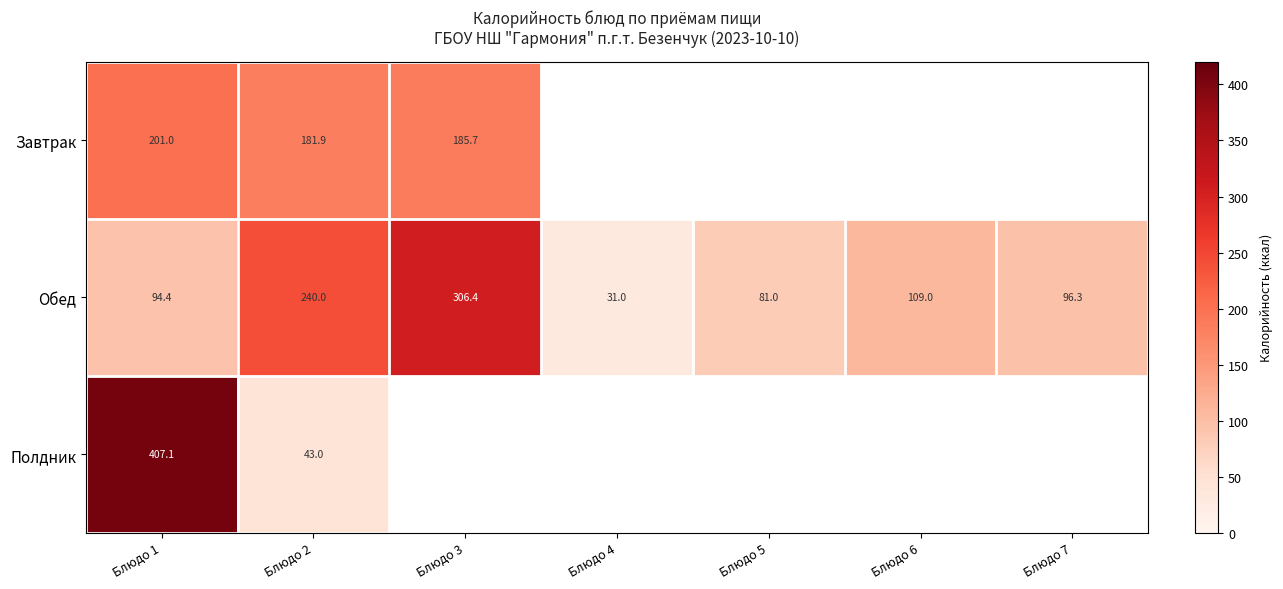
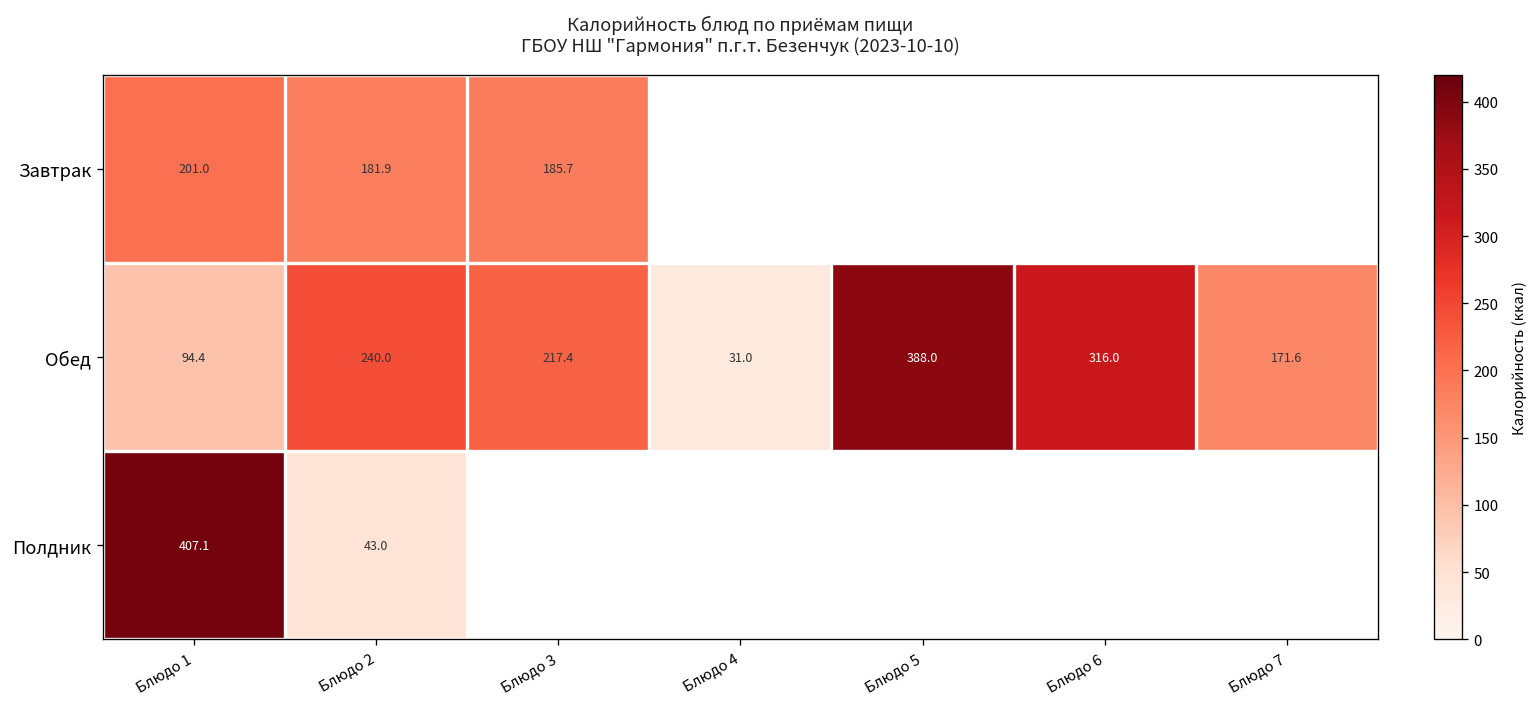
Обед, Блюдо 3: 306.4 -> 217.4
Обед, Блюдо 5: 81.0 -> 388.0
Обед, Блюдо 6: 109.0 -> 316.0
Обед, Блюдо 7: 96.3 -> 171.6
